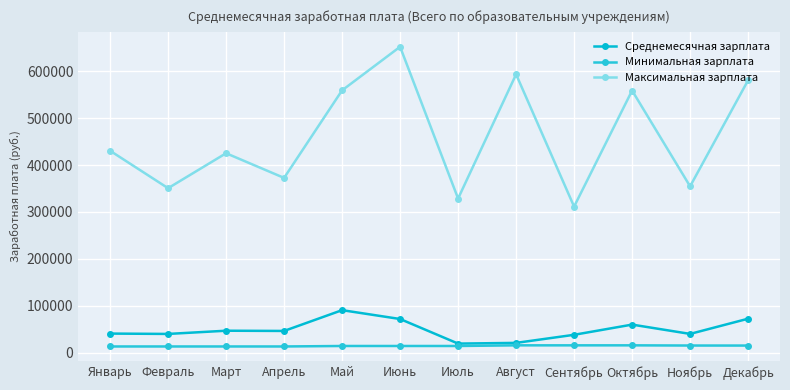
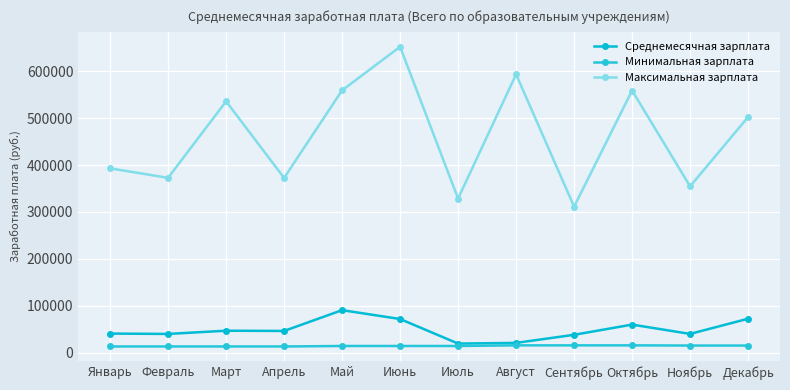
Максимальная зарплата, Январь: 430000 -> 390000
Максимальная зарплата, Февраль: 350000 -> 370000
Максимальная зарплата, Март: 430000 -> 540000
Максимальная зарплата, Декабрь: 580000 -> 500000
